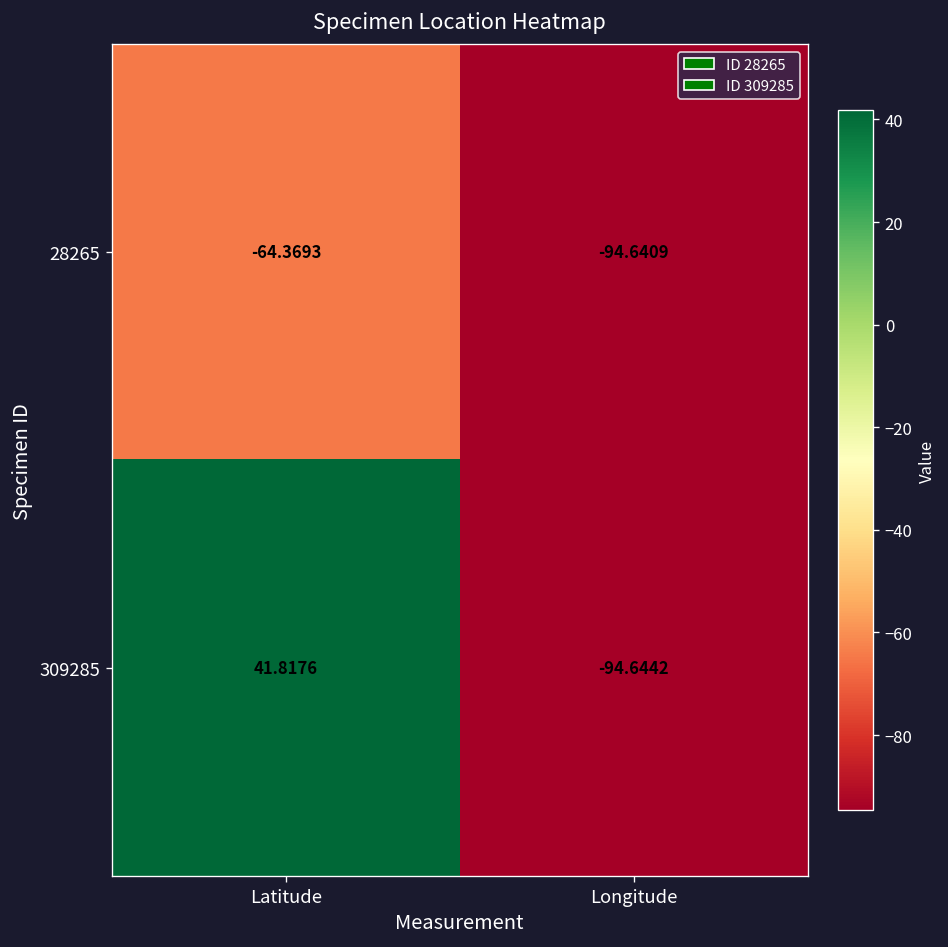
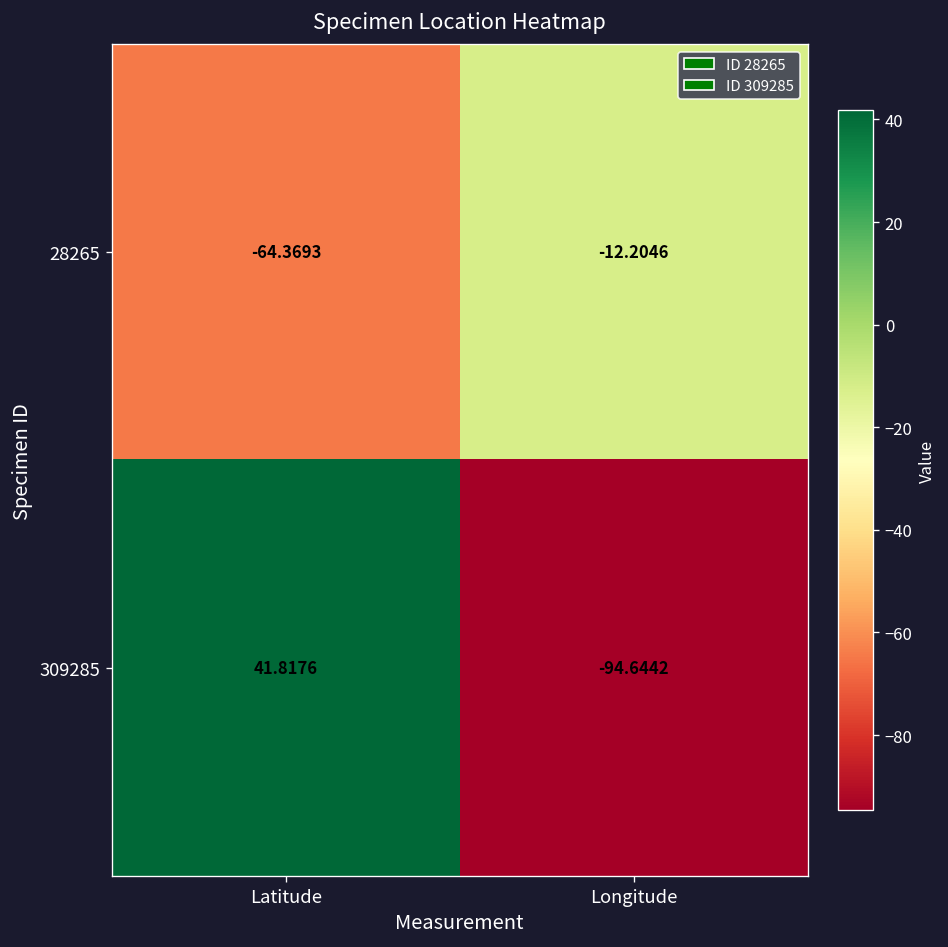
28265, Longitude: -94.6409 -> -12.2046
